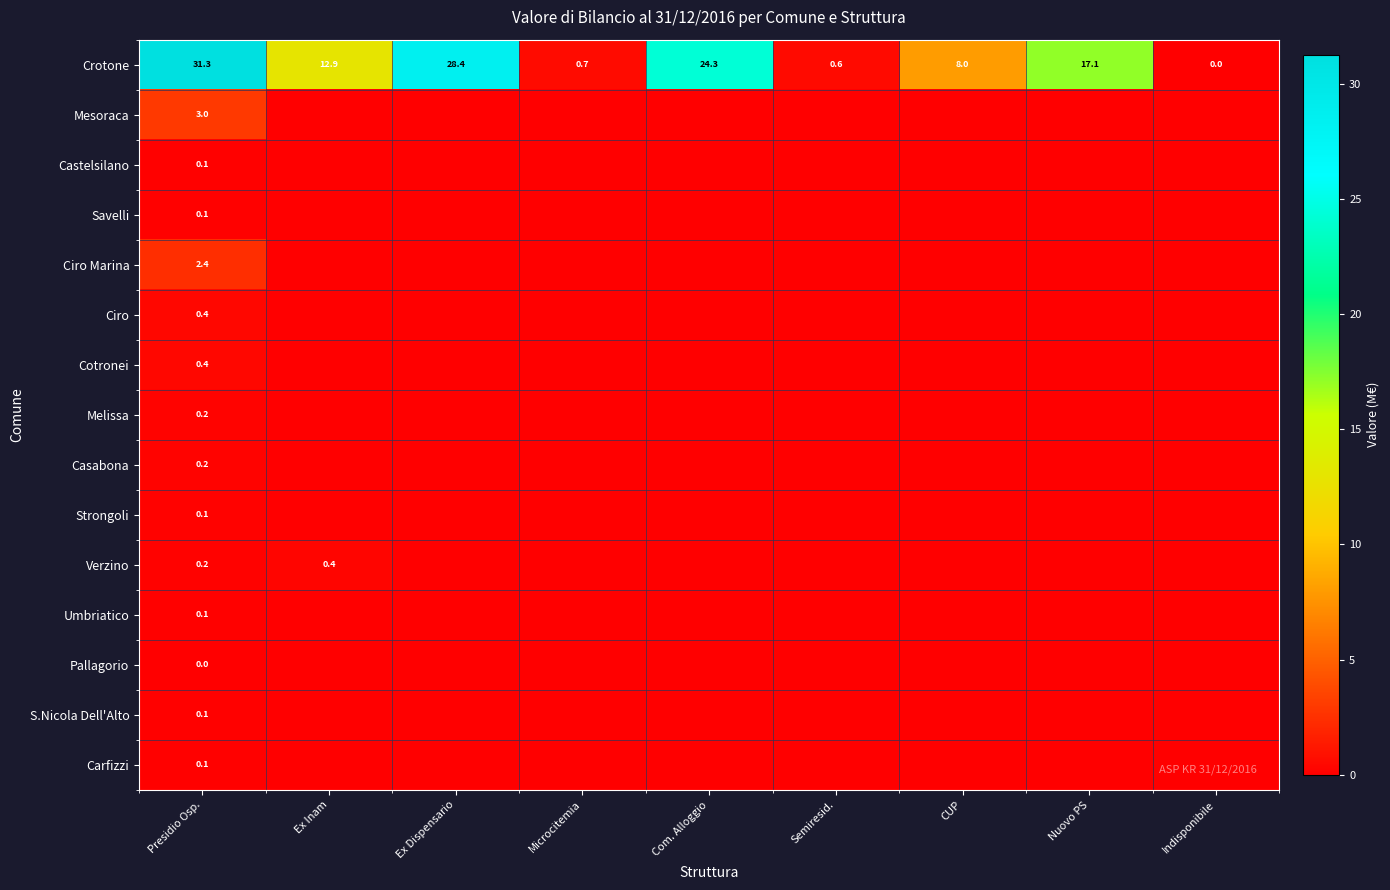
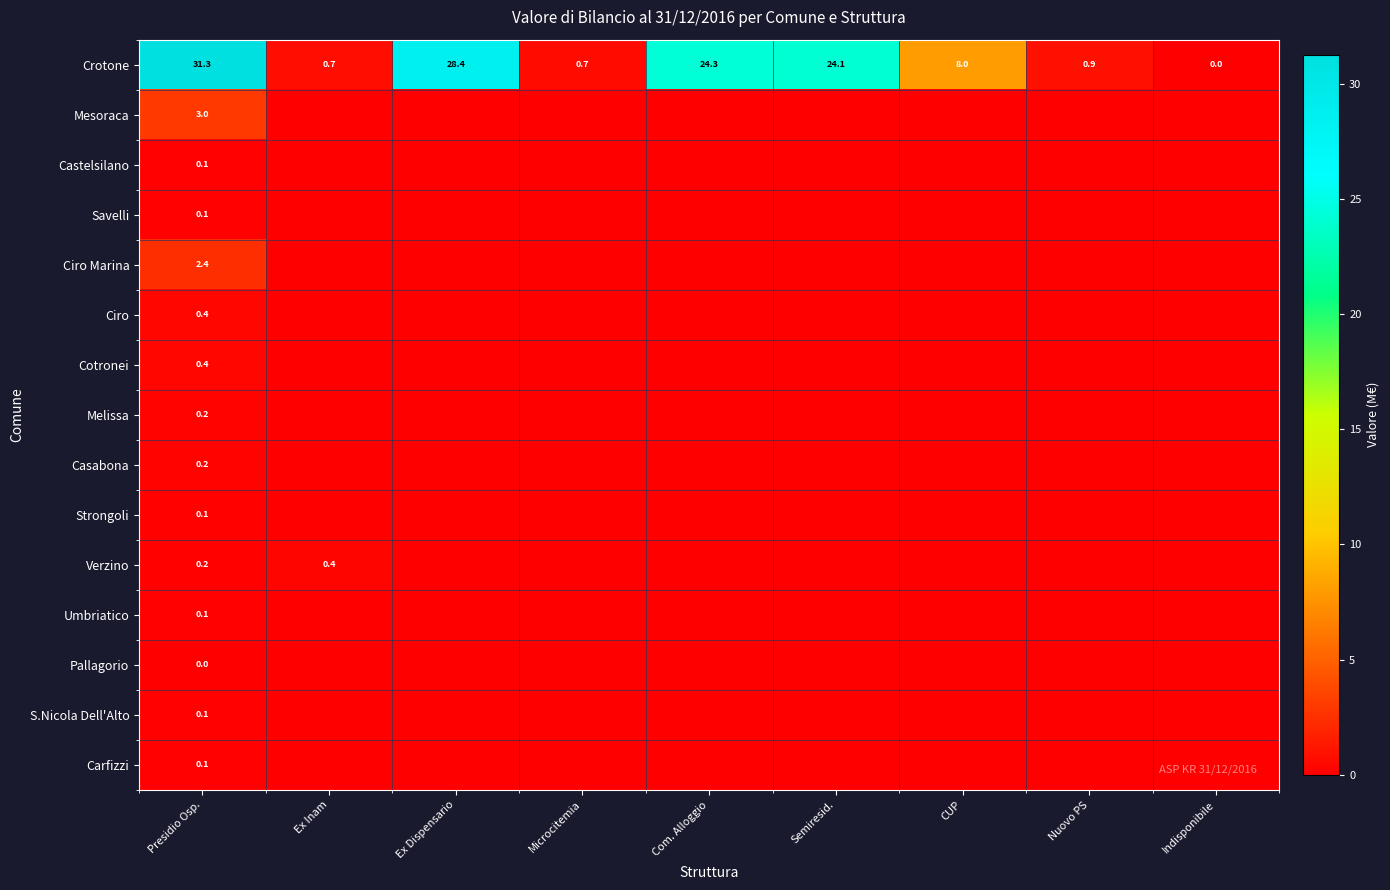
Crotone, Ex Inam: 12.9 -> 0.7
Crotone, Semiresid.: 0.6 -> 24.1
Crotone, Nuovo PS: 17.1 -> 0.9
